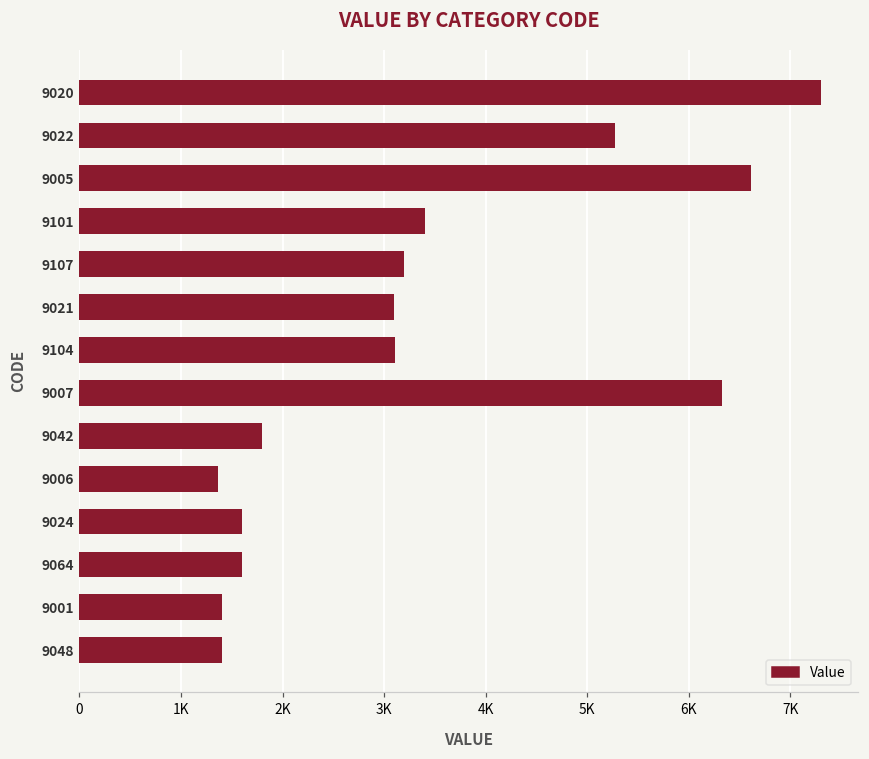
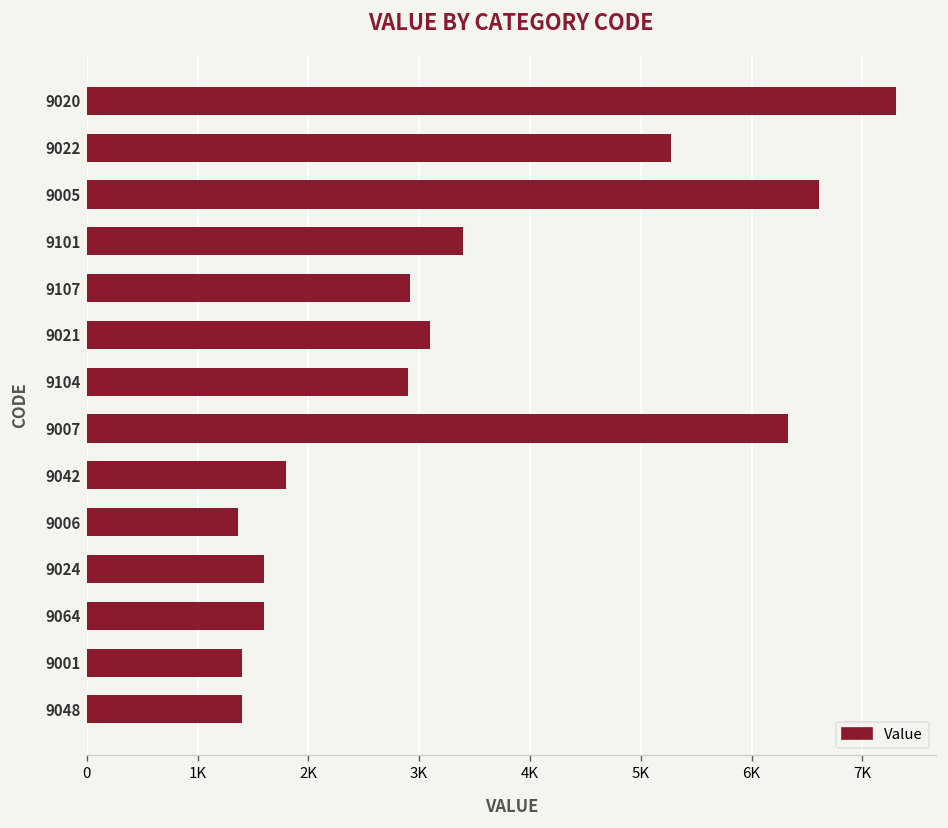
9107: 3200 -> 2900
9104: 3100 -> 2900
